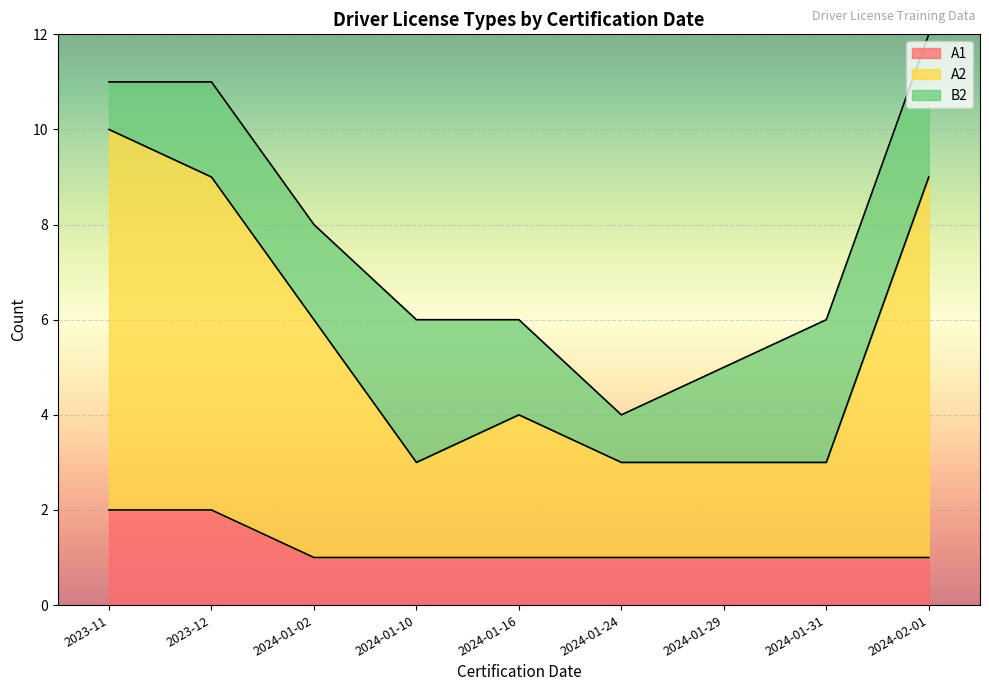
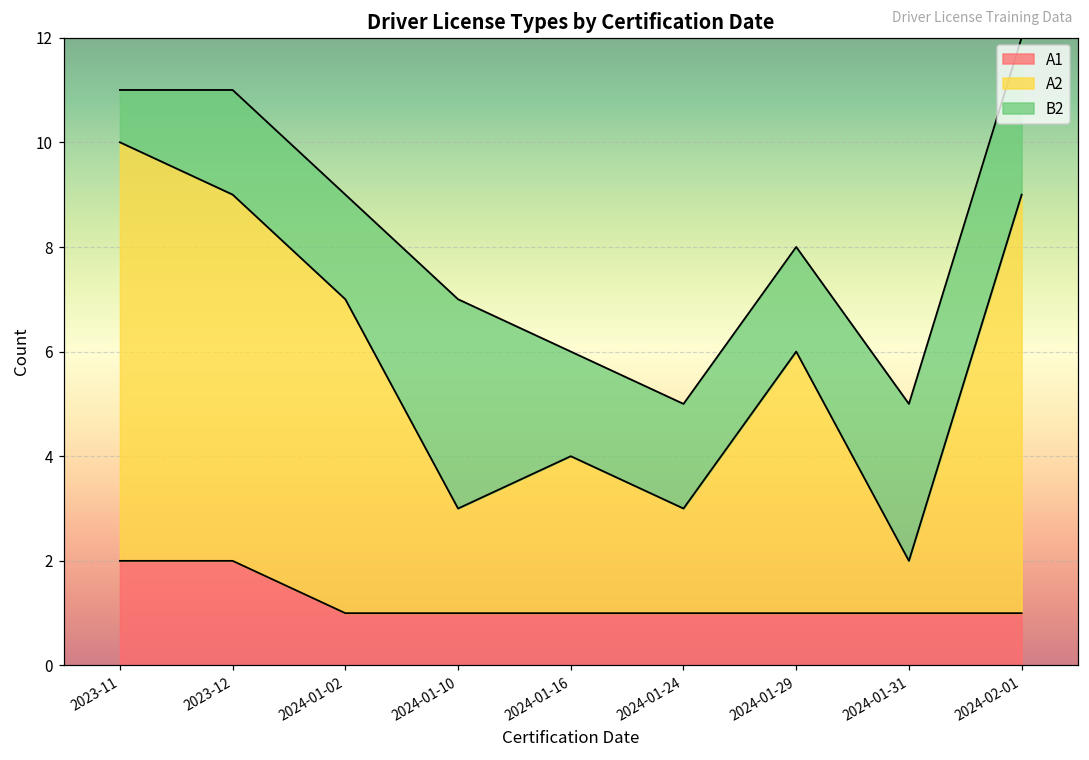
A2, 2024-01-02: 5 -> 6
B2, 2024-01-10: 3 -> 4
B2, 2024-01-24: 1 -> 2
A2, 2024-01-29: 2 -> 5
A2, 2024-01-31: 2 -> 1
